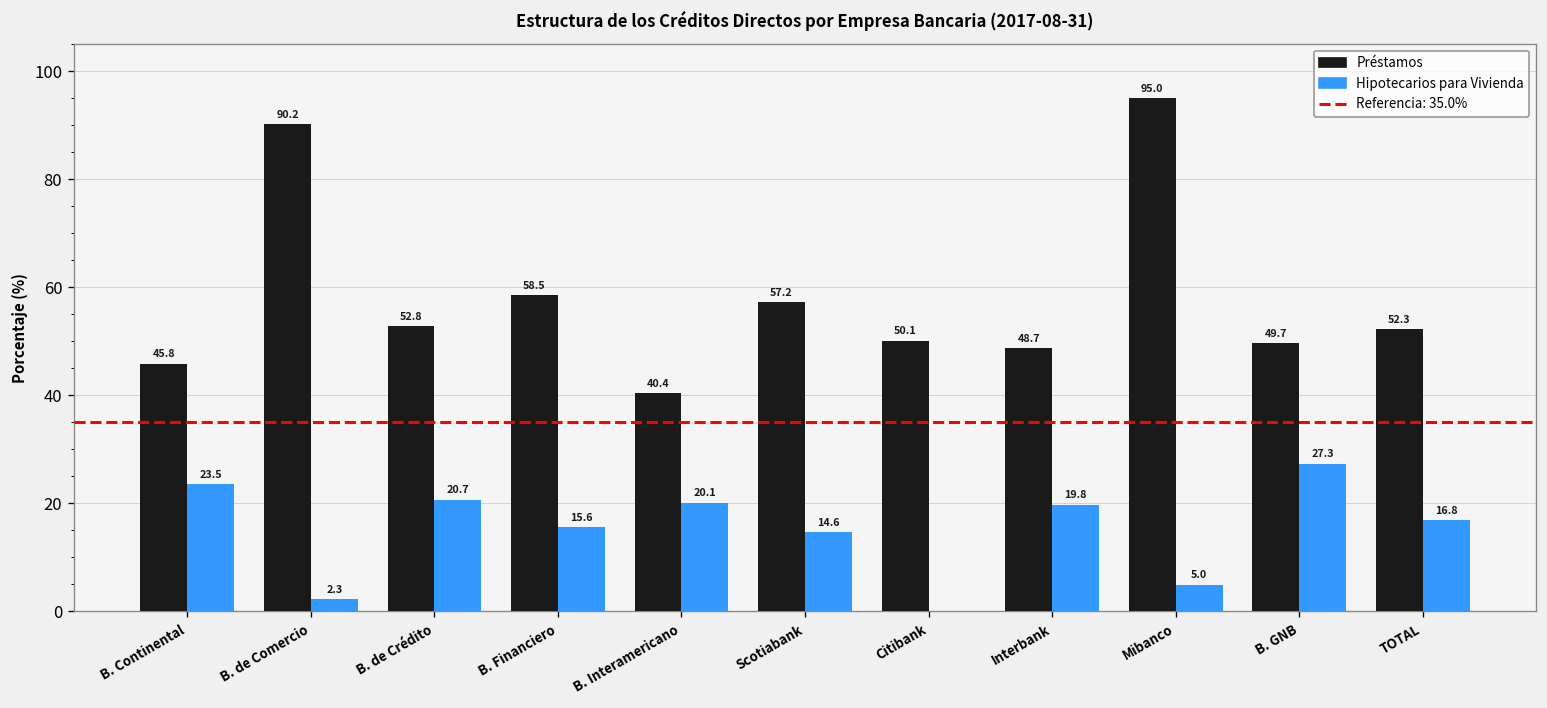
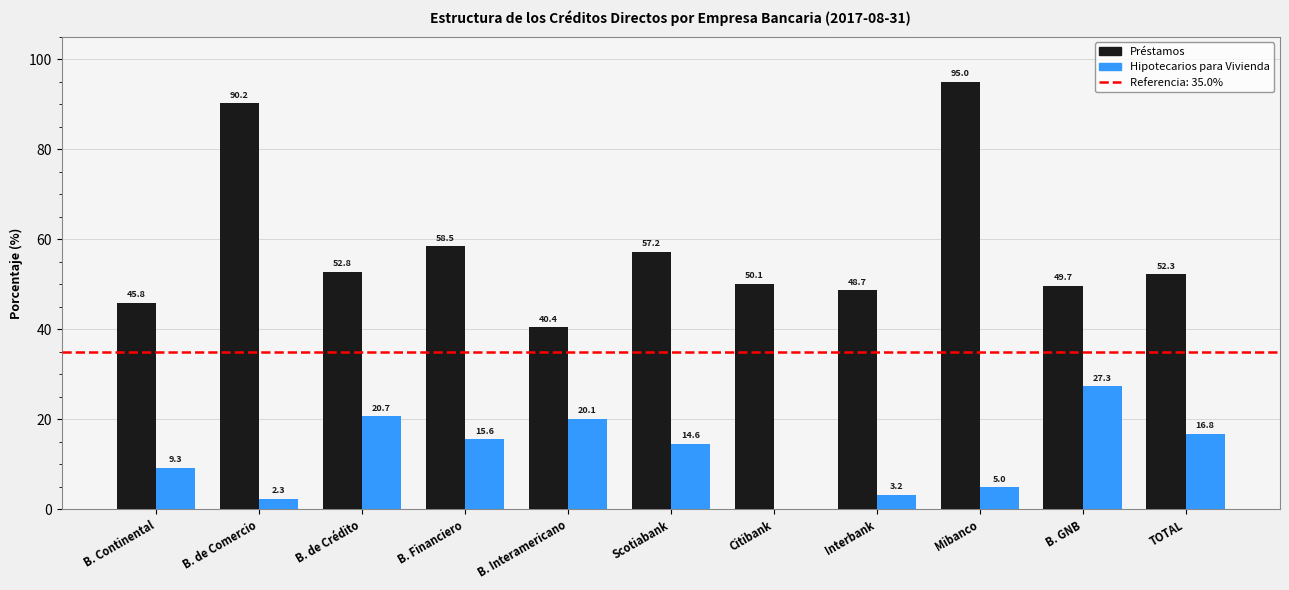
Hipotecarios para Vivienda, B. Continental: 23.5 -> 9.3
Hipotecarios para Vivienda, Interbank: 19.8 -> 3.2
